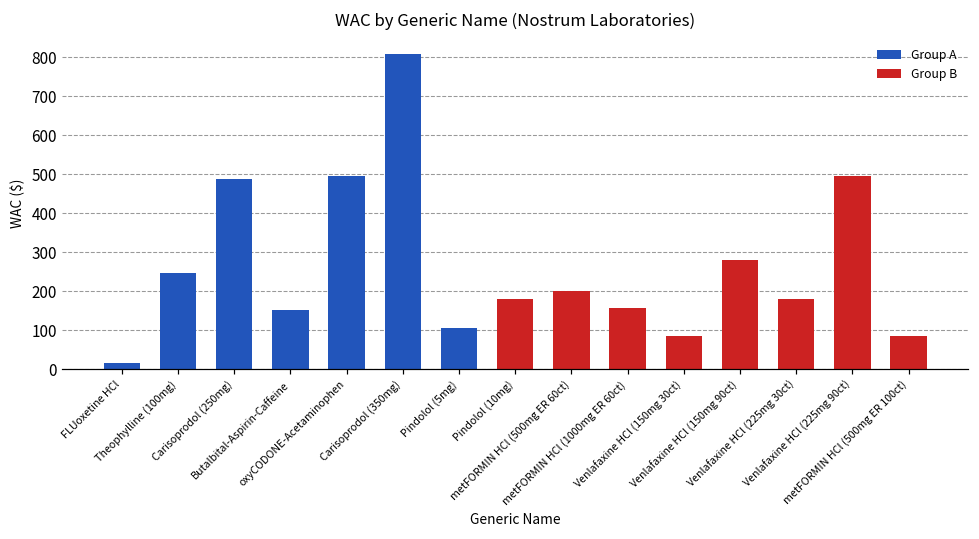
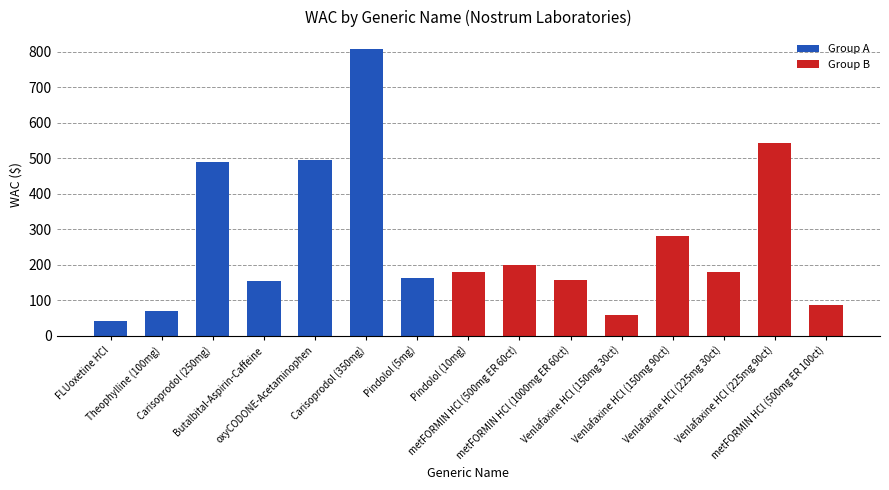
Group A, FLUoxetine HCl: 20 -> 40
Group A, Theophylline (100mg): 250 -> 70
Group A, Pindolol (5mg): 110 -> 160
Group B, Venlafaxine HCl (150mg 30ct): 90 -> 60
Group B, Venlafaxine HCl (225mg 90ct): 500 -> 540
